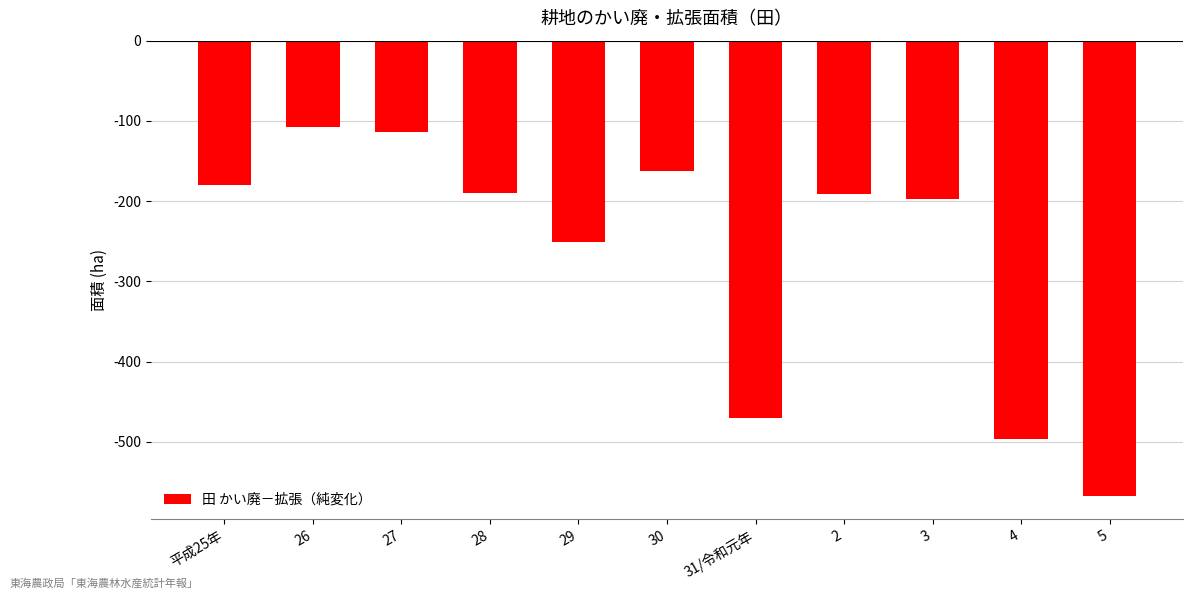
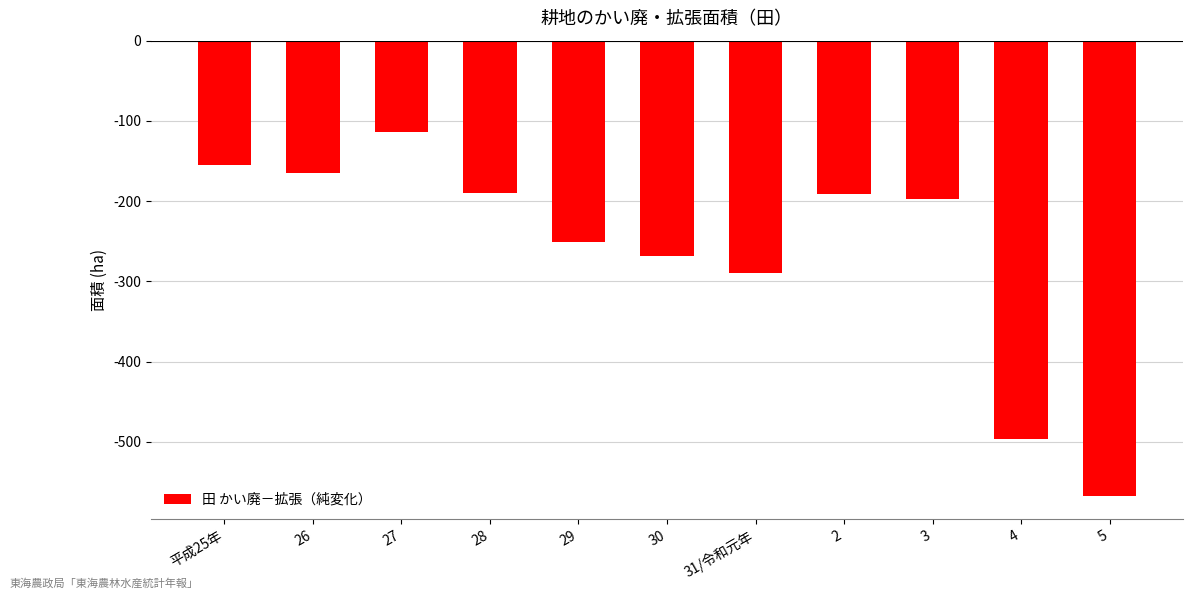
平成25年: -180 -> -160
26: -110 -> -170
30: -160 -> -270
31/令和元年: -470 -> -290
